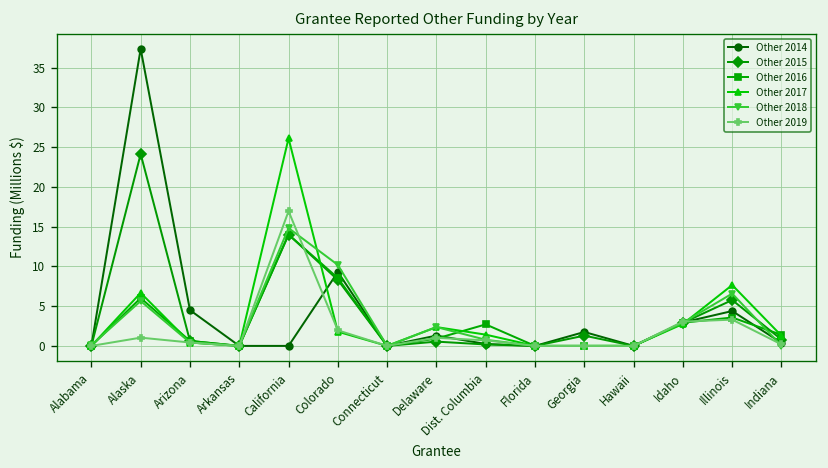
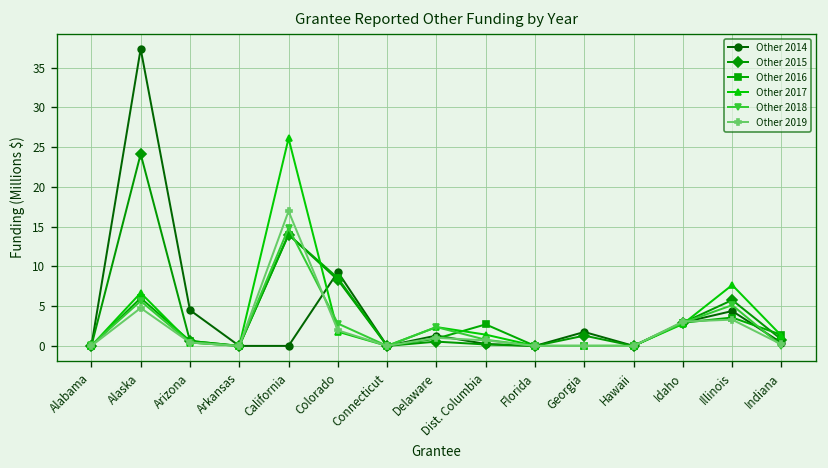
Other 2019, Alaska: 1 -> 5
Other 2018, Colorado: 10 -> 3
Other 2018, Illinois: 7 -> 5
